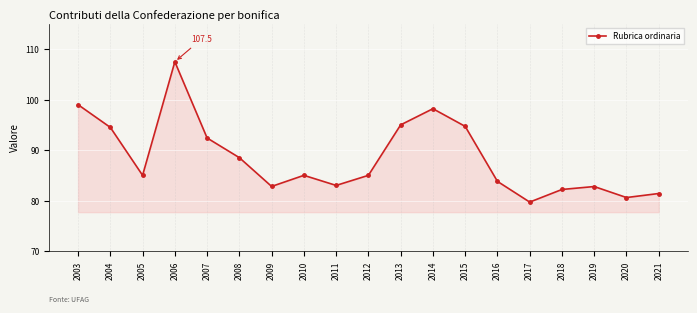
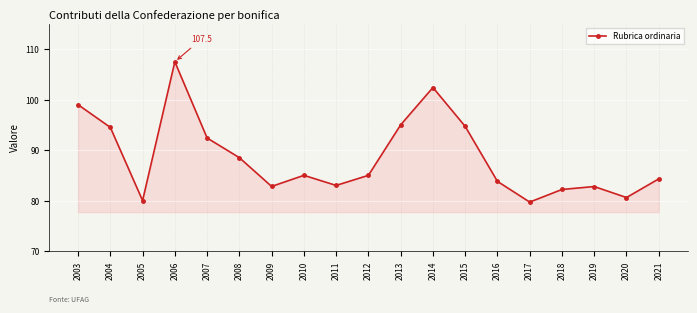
2005: 85 -> 80
2014: 98 -> 102
2021: 81 -> 84
